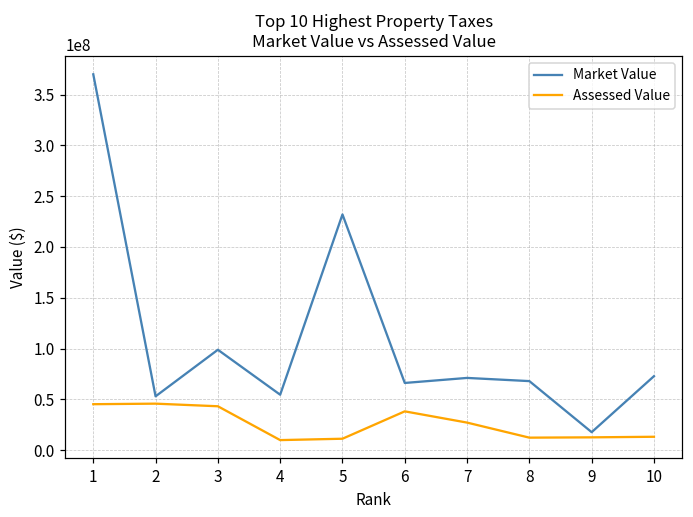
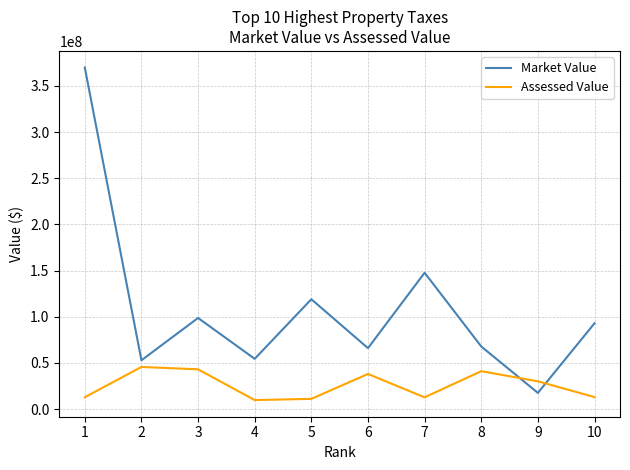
Assessed Value, 1: 50000000 -> 10000000
Market Value, 5: 230000000 -> 120000000
Market Value, 7: 70000000 -> 150000000
Assessed Value, 7: 30000000 -> 10000000
Assessed Value, 8: 10000000 -> 40000000
Assessed Value, 9: 10000000 -> 30000000
Market Value, 10: 70000000 -> 90000000
